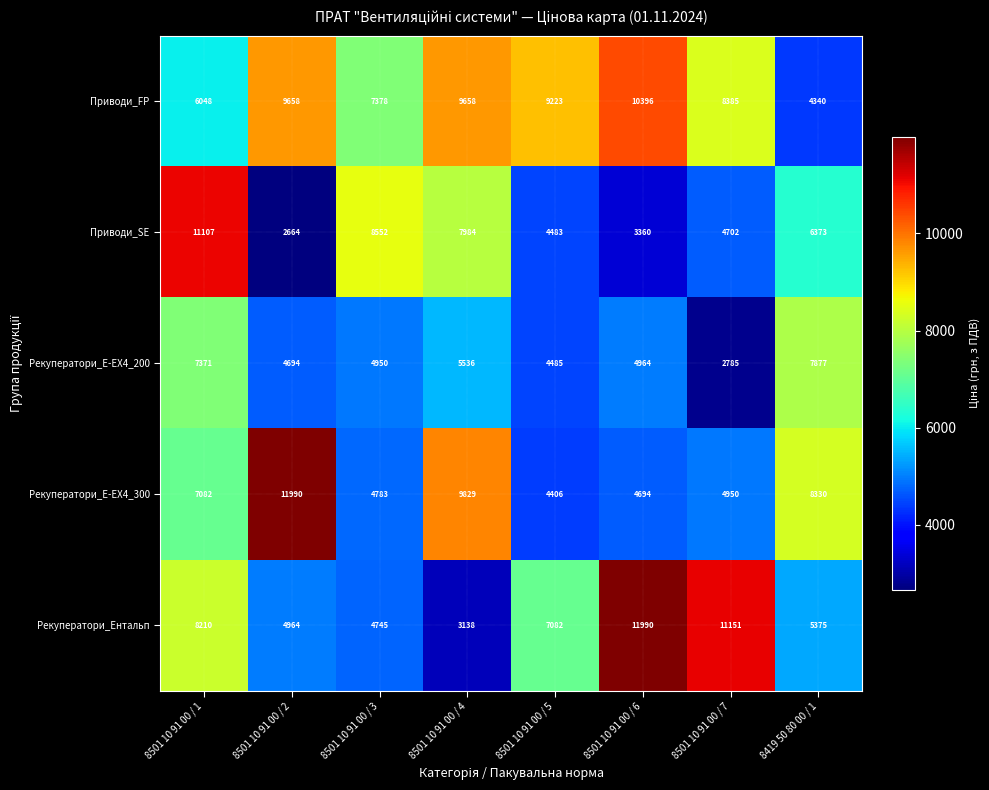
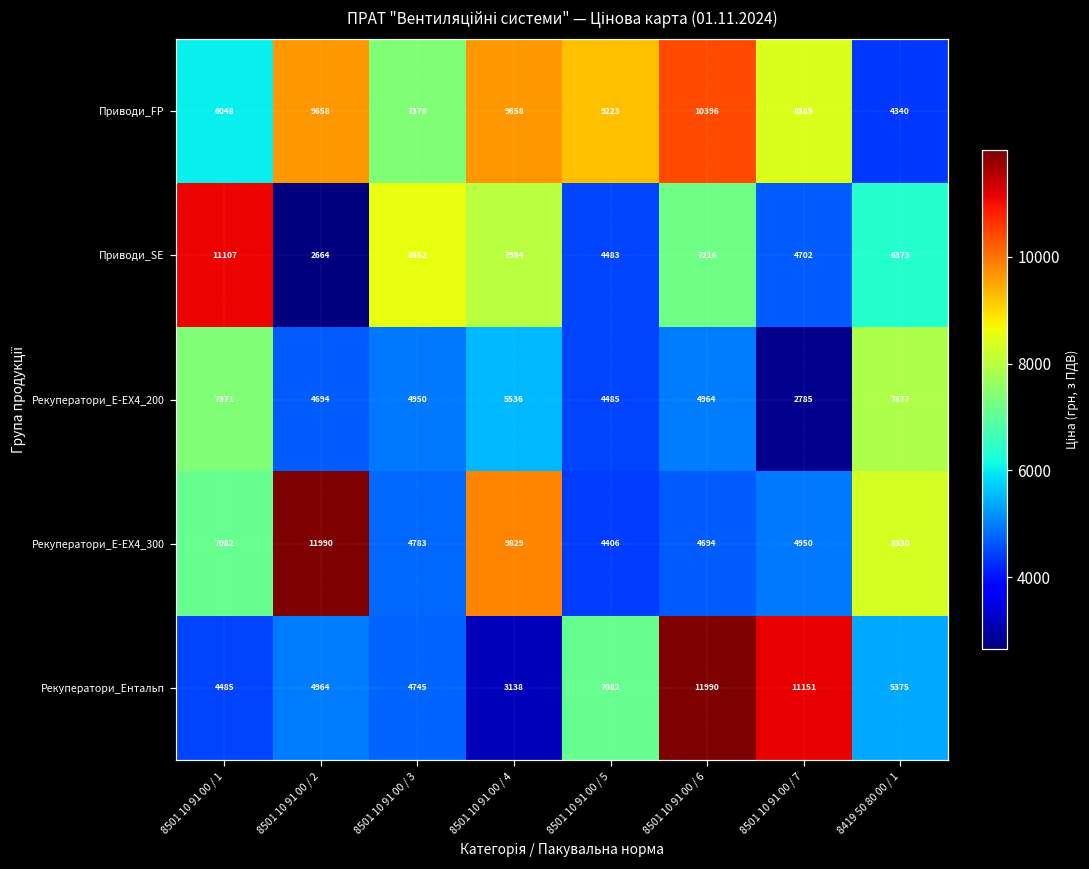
Приводи_SE, 8501 10 91 00 / 6: 3360 -> 7216
Рекуператори_Ентальп, 8501 10 91 00 / 1: 8210 -> 4485
